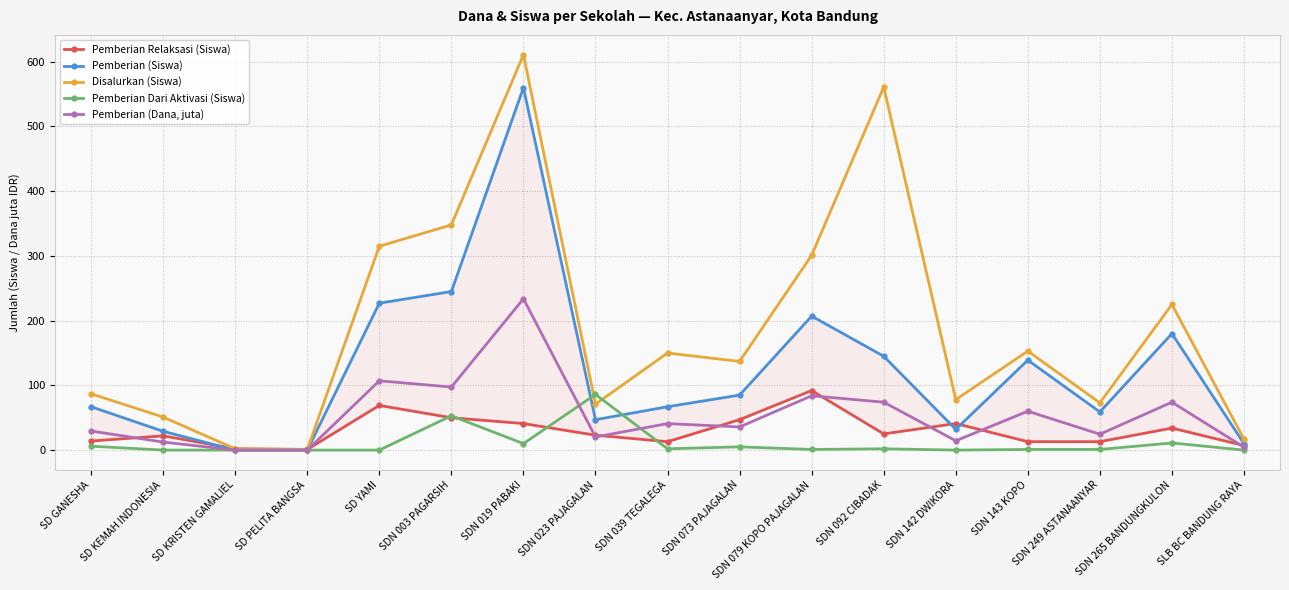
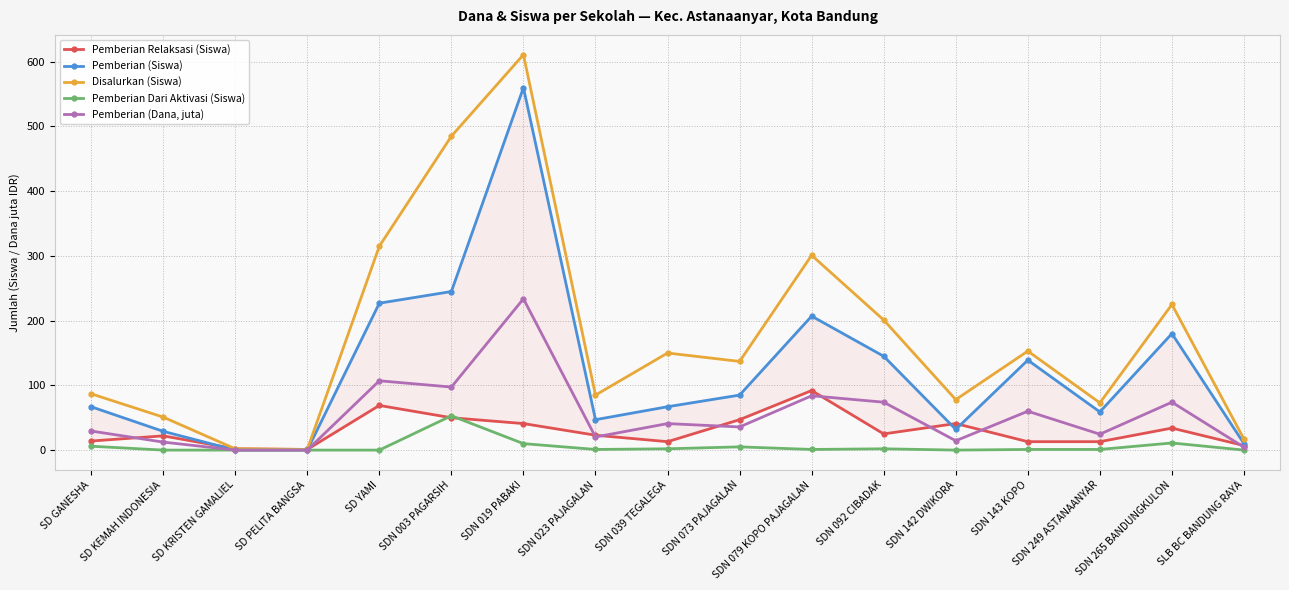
Disalurkan (Siswa), SDN 003 PAGARSIH: 350 -> 490
Disalurkan (Siswa), SDN 023 PAJAGALAN: 70 -> 90
Pemberian Dari Aktivasi (Siswa), SDN 023 PAJAGALAN: 90 -> 0
Disalurkan (Siswa), SDN 092 CIBADAK: 560 -> 200
